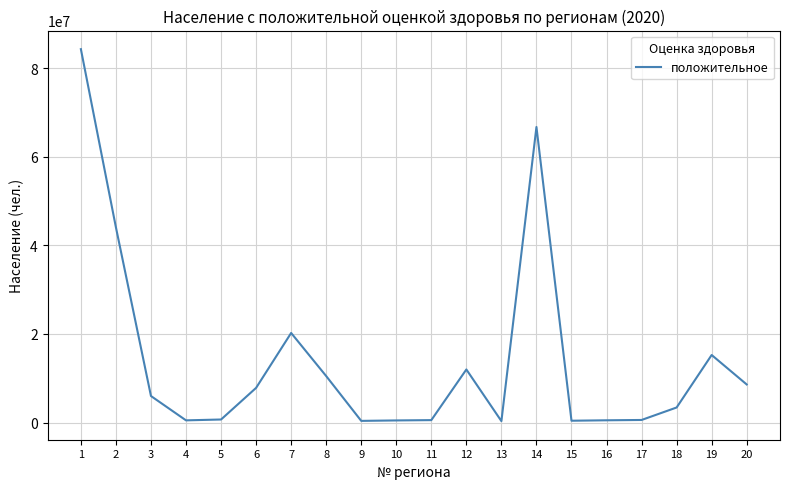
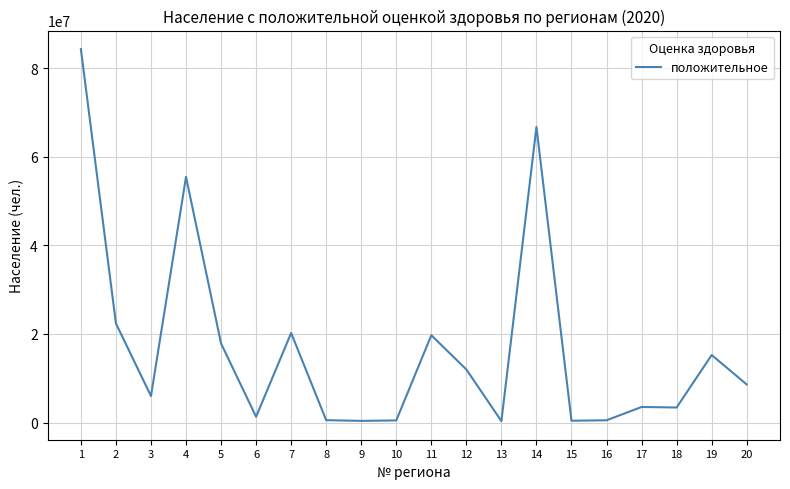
2: 44000000 -> 22000000
4: 1000000 -> 55000000
5: 1000000 -> 18000000
6: 8000000 -> 1000000
8: 11000000 -> 1000000
11: 1000000 -> 20000000
17: 1000000 -> 4000000
